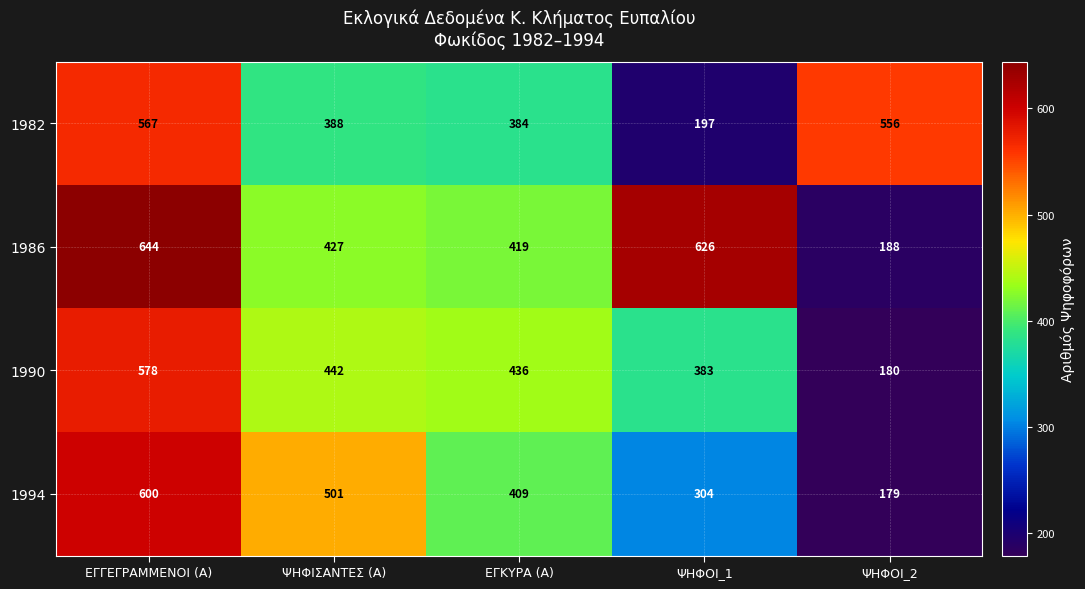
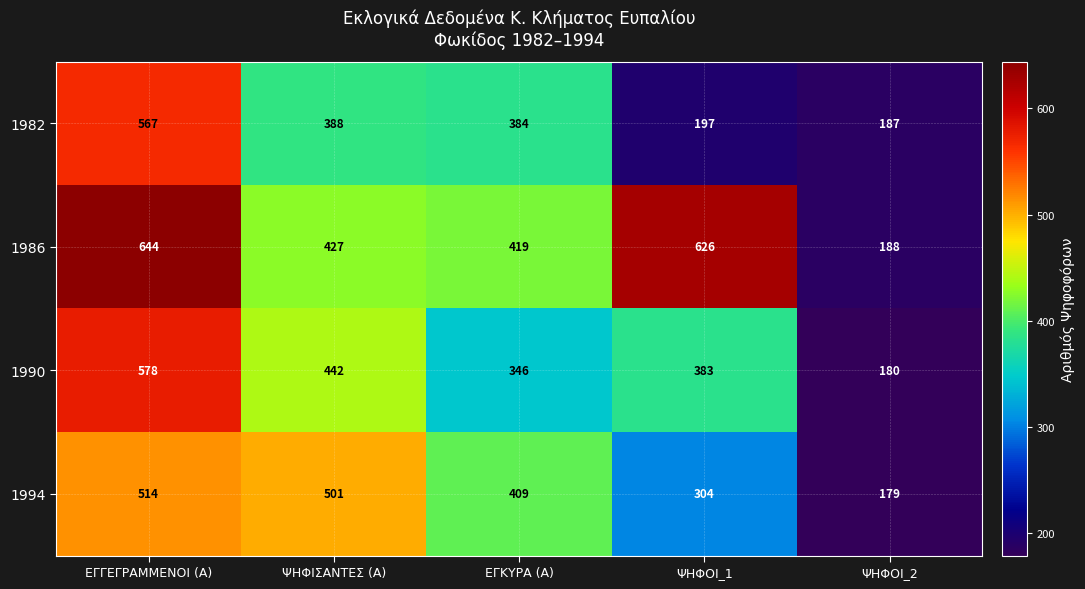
1982, ΨΗΦΟΙ_2: 556 -> 187
1990, ΕΓΚΥΡΑ (Α): 436 -> 346
1994, ΕΓΓΕΓΡΑΜΜΕΝΟΙ (Α): 600 -> 514
